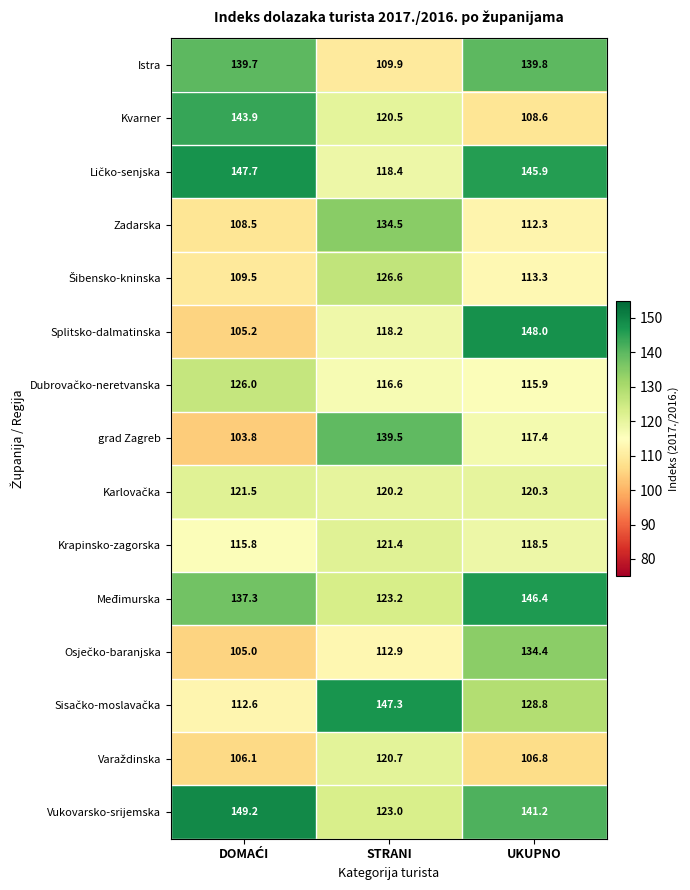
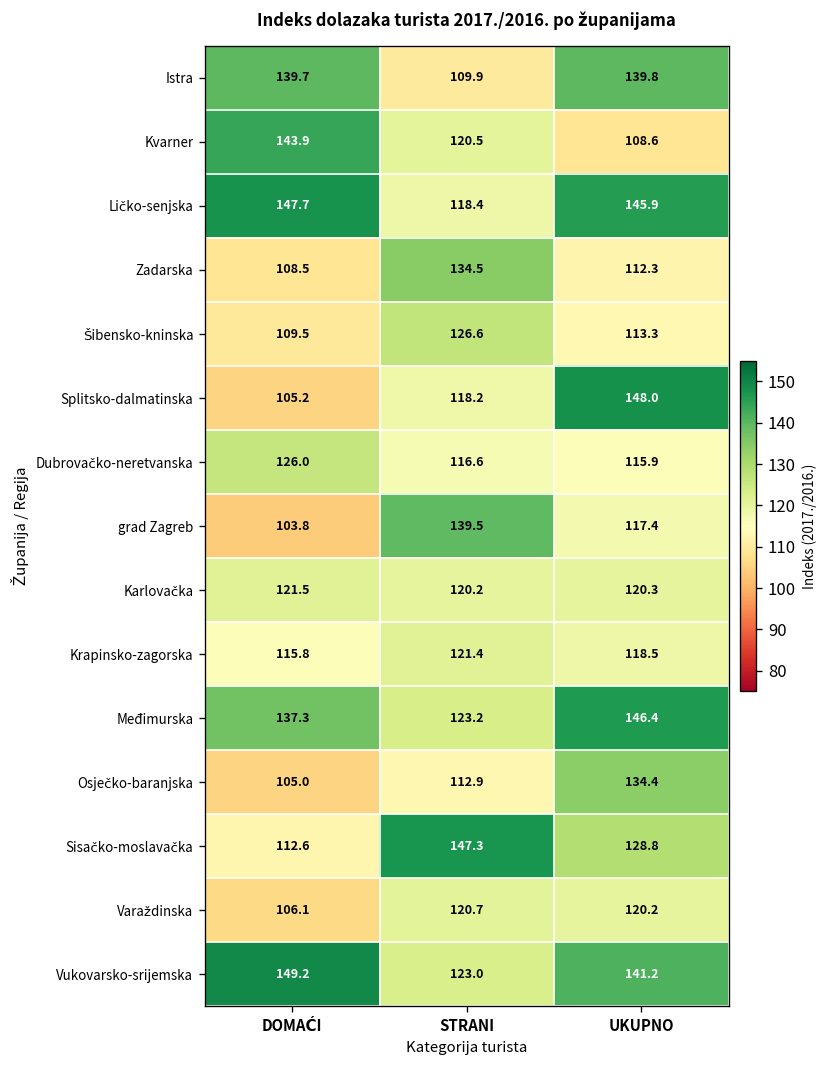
Varaždinska, UKUPNO: 106.8 -> 120.2
